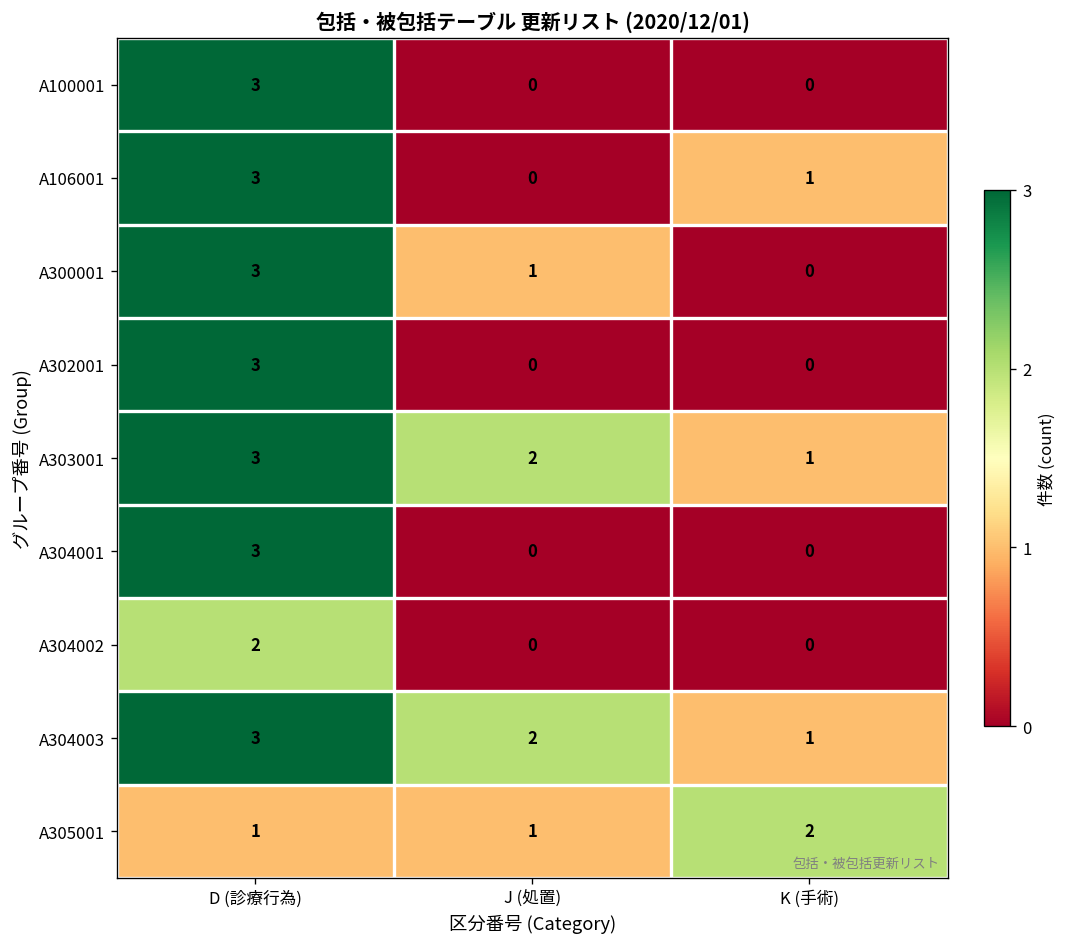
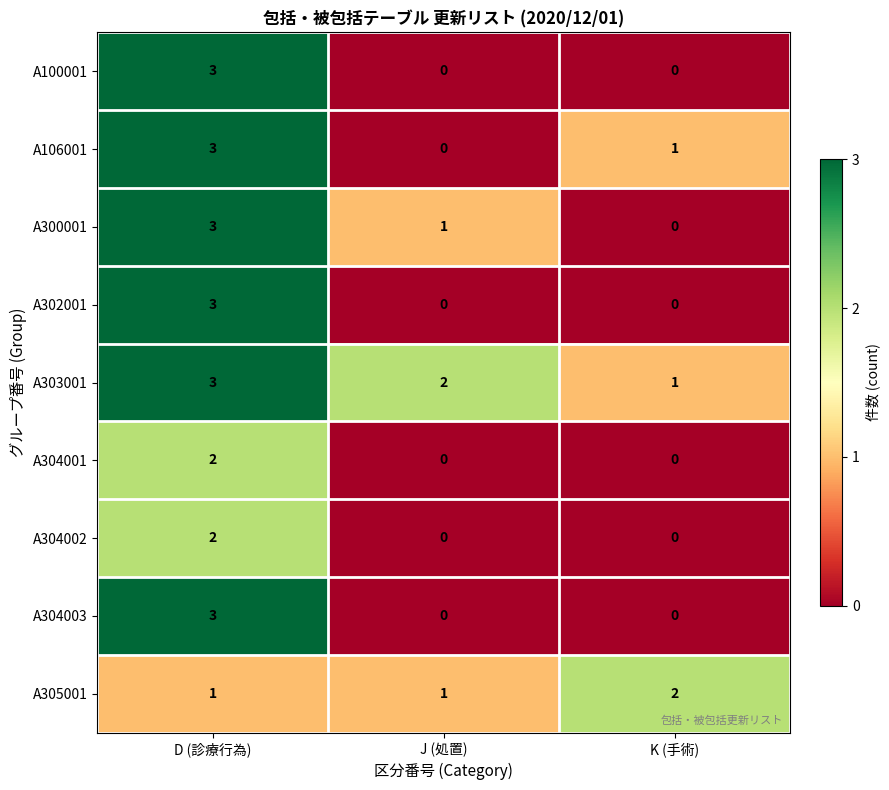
A304001, D (診療行為): 3 -> 2
A304003, J (処置): 2 -> 0
A304003, K (手術): 1 -> 0
